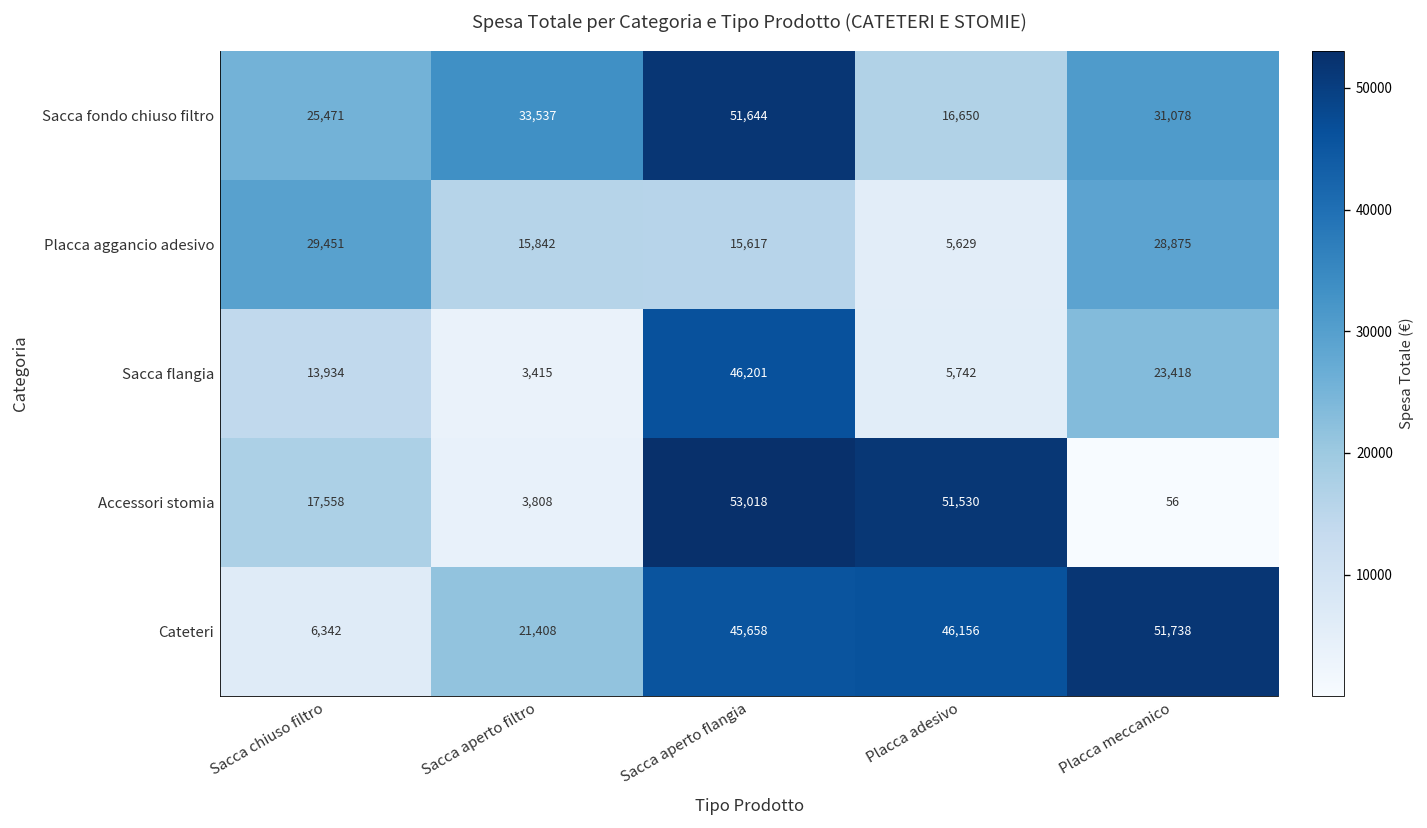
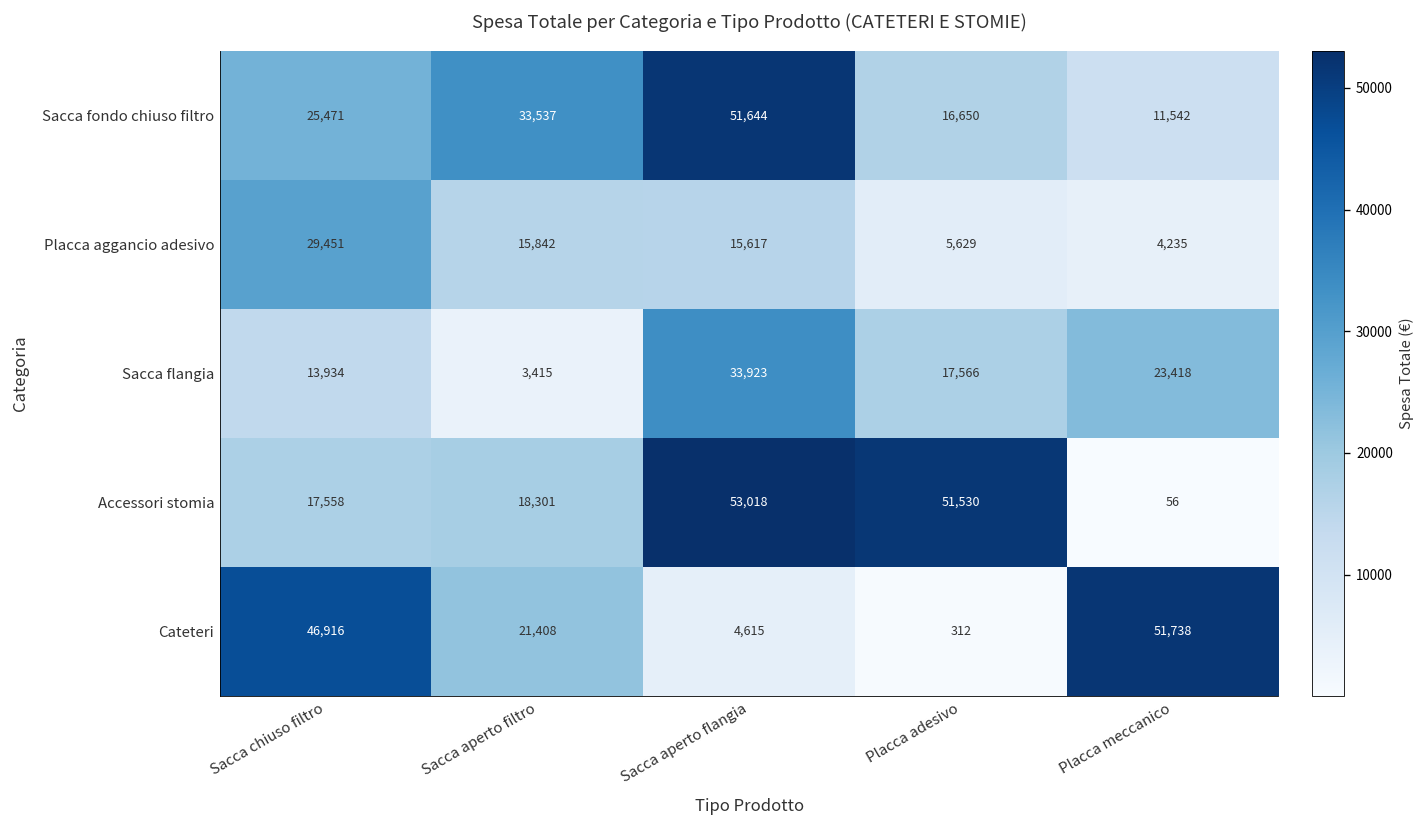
Sacca fondo chiuso filtro, Placca meccanico: 31,078 -> 11,542
Placca aggancio adesivo, Placca meccanico: 28,875 -> 4,235
Sacca flangia, Sacca aperto flangia: 46,201 -> 33,923
Sacca flangia, Placca adesivo: 5,742 -> 17,566
Accessori stomia, Sacca aperto filtro: 3,808 -> 18,301
Cateteri, Sacca chiuso filtro: 6,342 -> 46,916
Cateteri, Sacca aperto flangia: 45,658 -> 4,615
Cateteri, Placca adesivo: 46,156 -> 312
